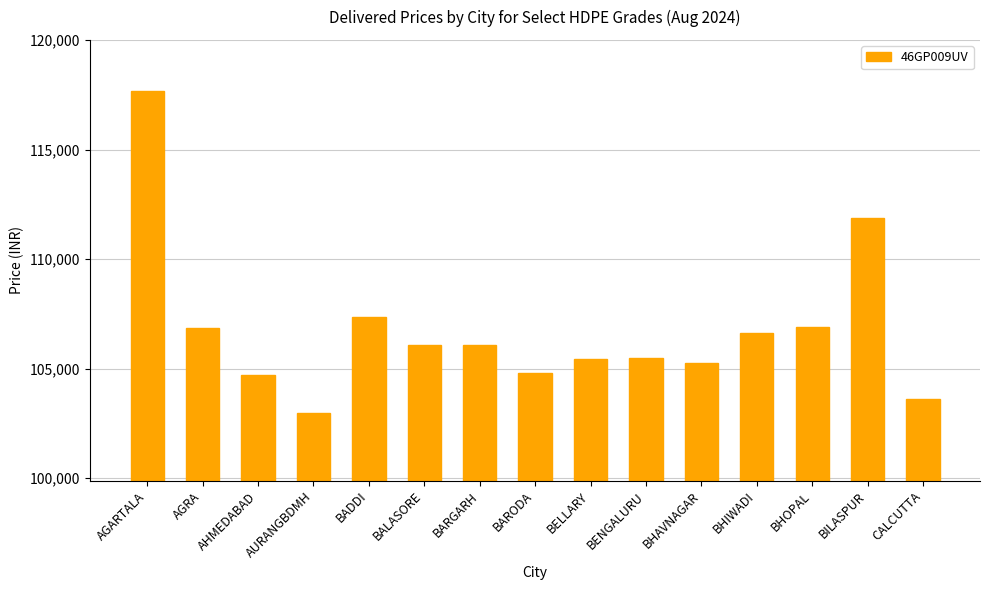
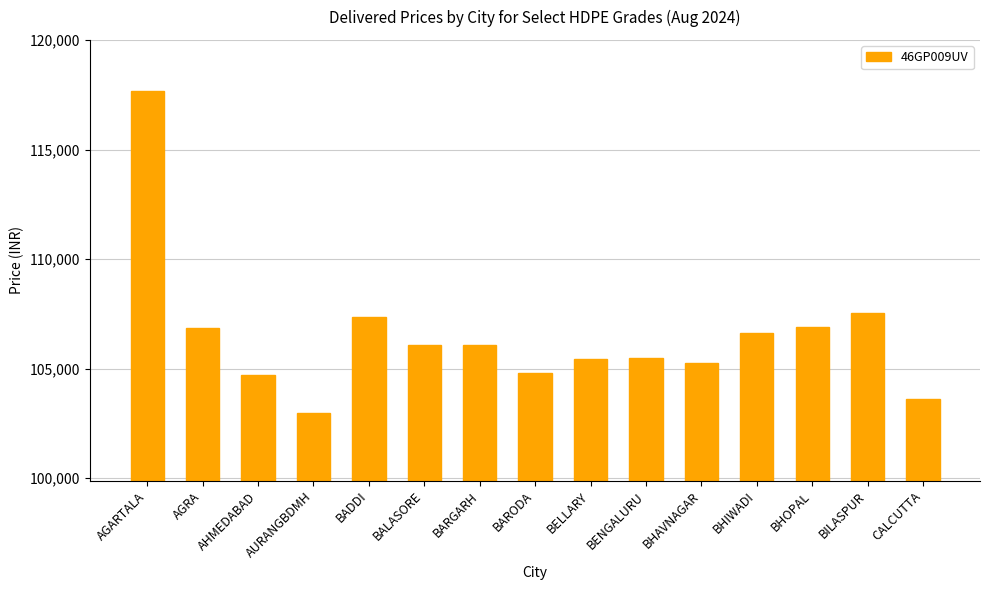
BILASPUR: 111,900 -> 107,500
